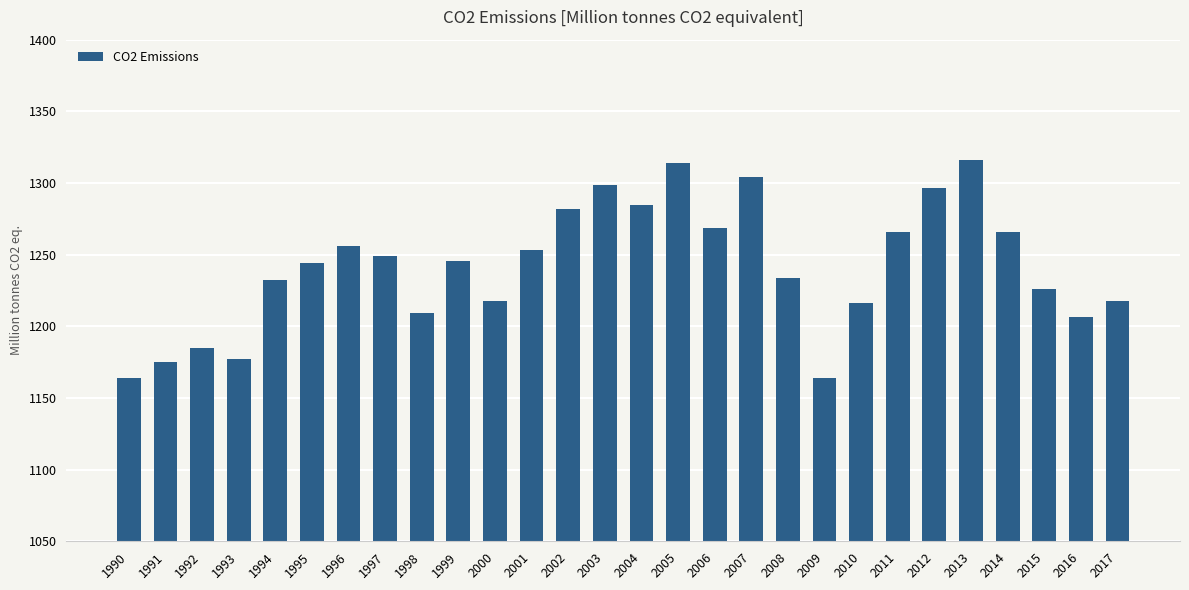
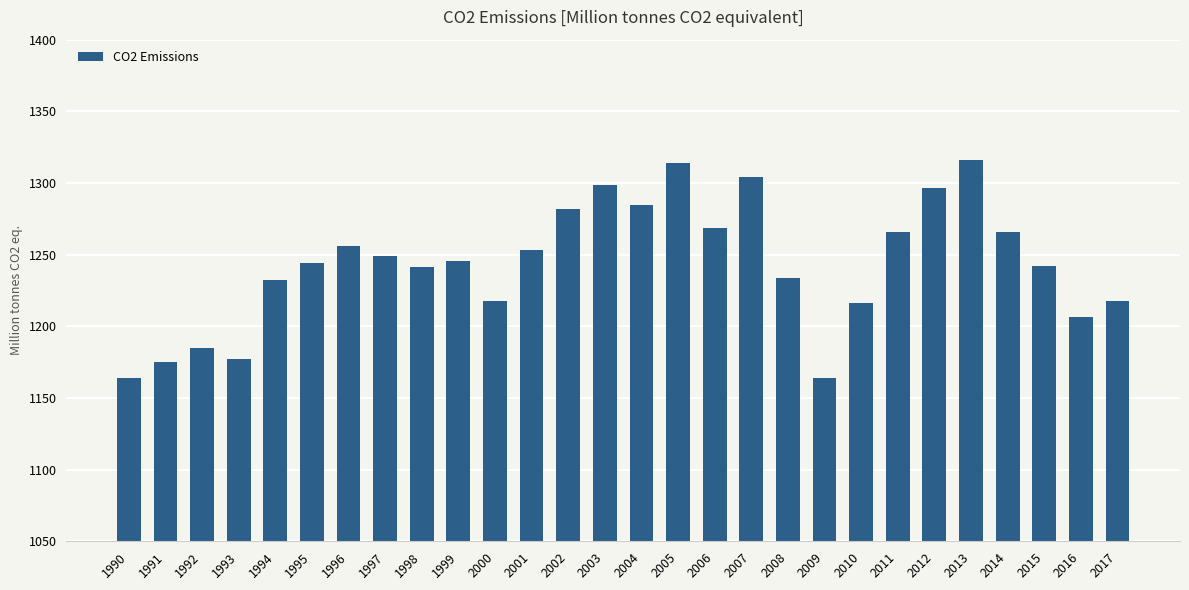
1998: 1209 -> 1241
2015: 1226 -> 1242
